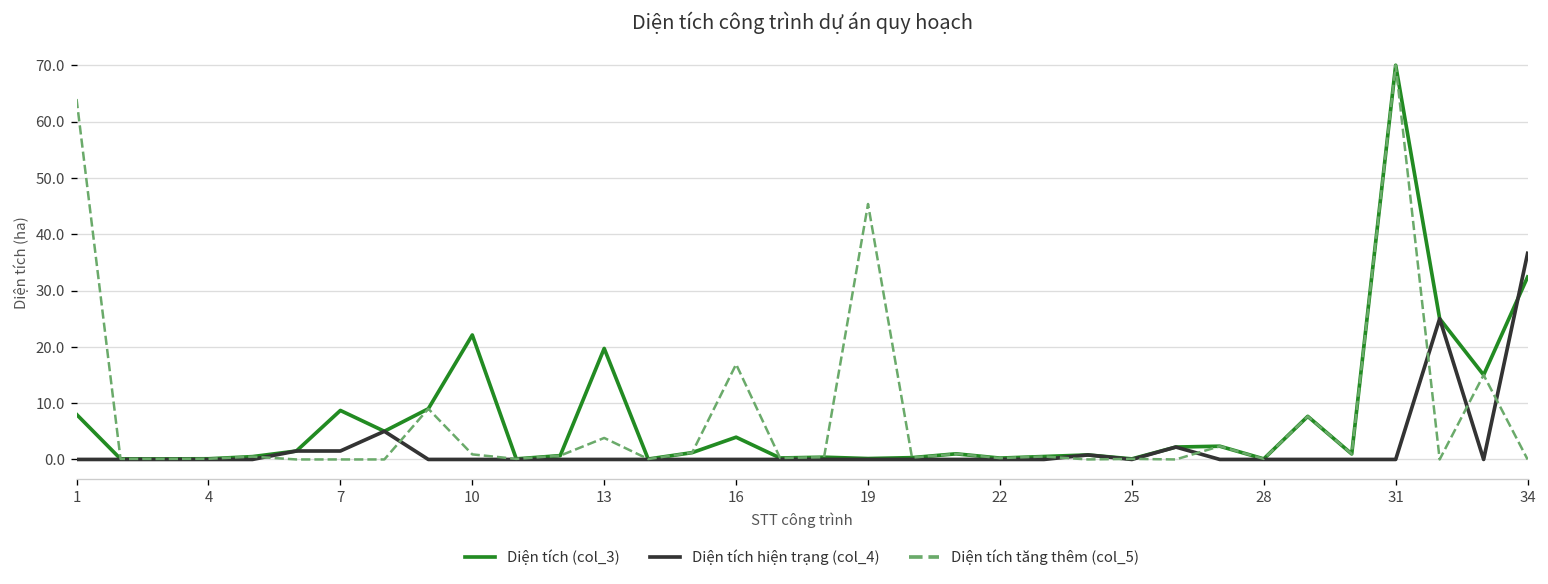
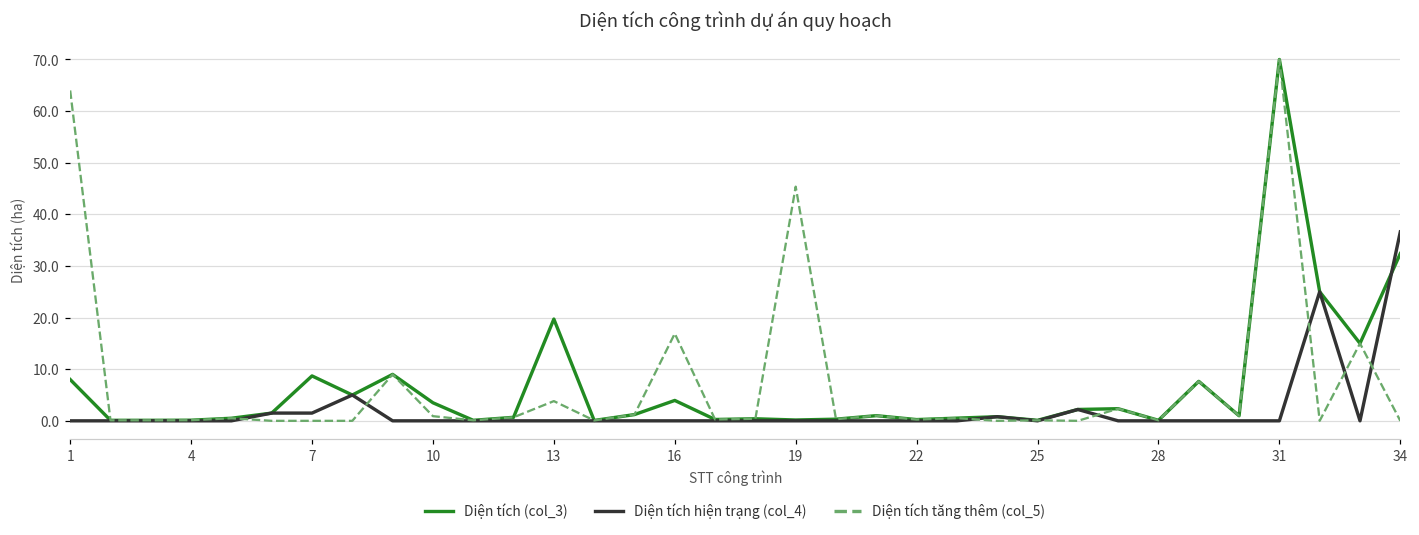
Diện tích (col_3), 10: 22 -> 4
